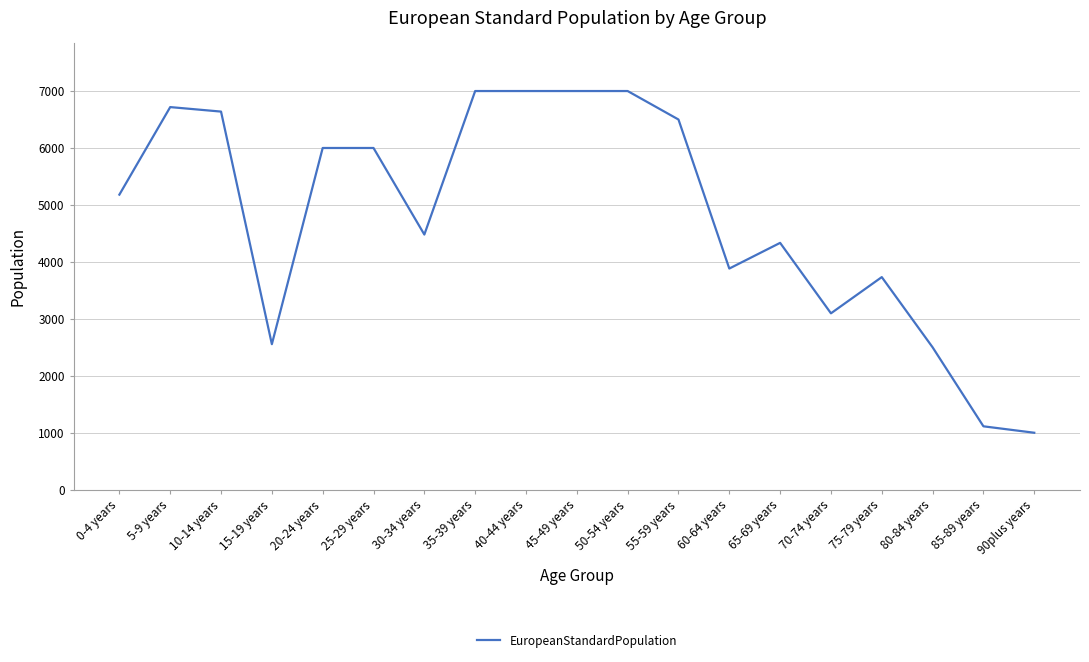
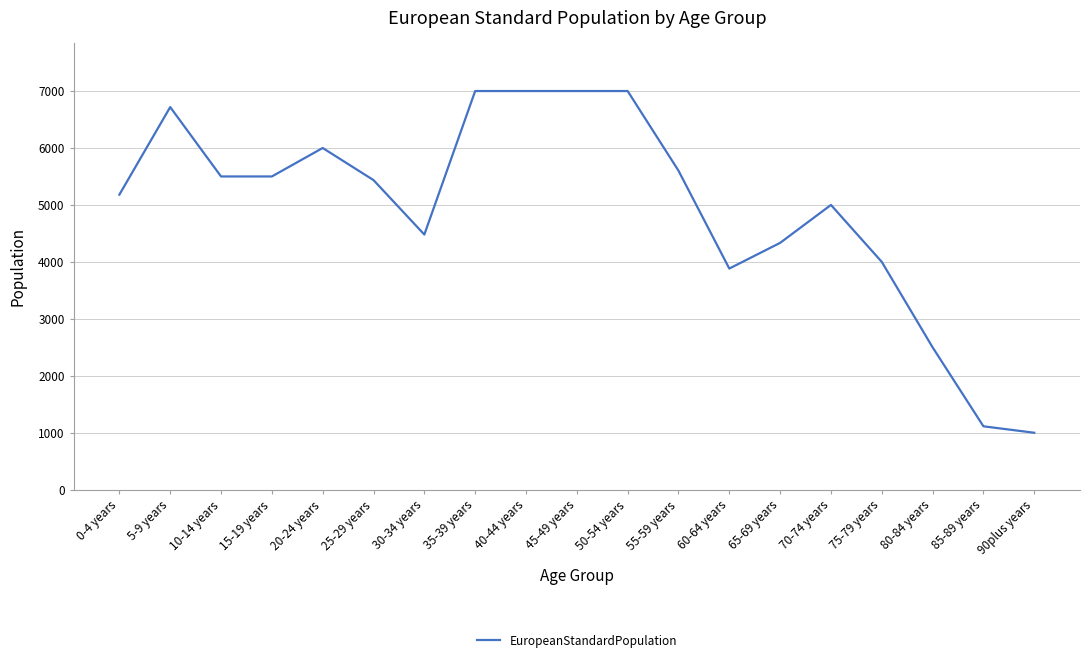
10-14 years: 6600 -> 5500
15-19 years: 2600 -> 5500
25-29 years: 6000 -> 5400
55-59 years: 6500 -> 5600
70-74 years: 3100 -> 5000
75-79 years: 3700 -> 4000
